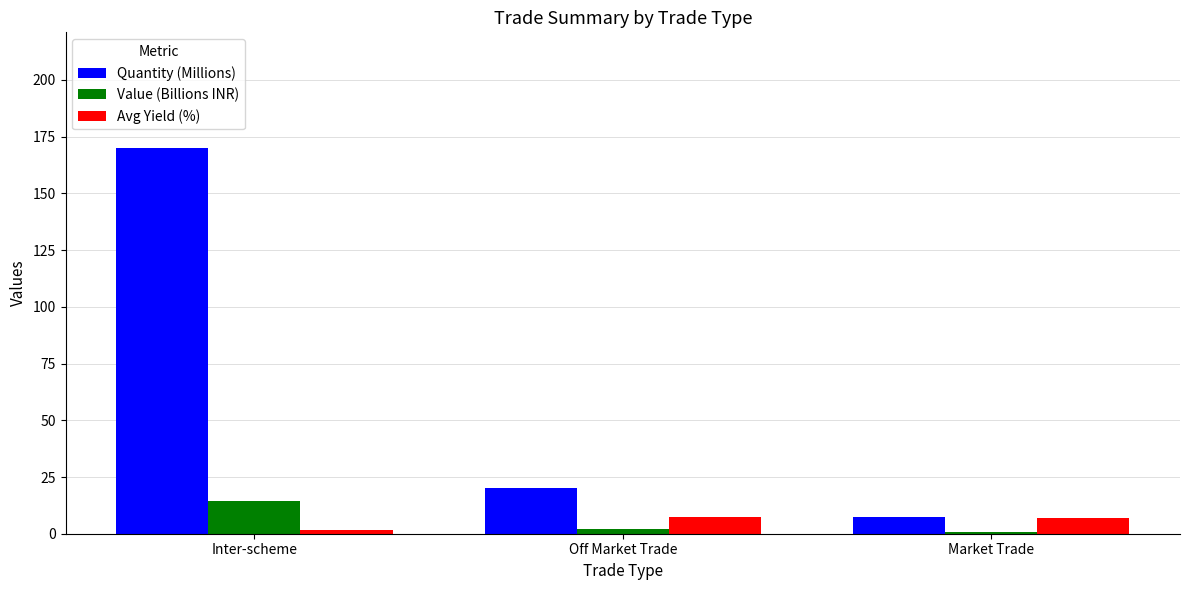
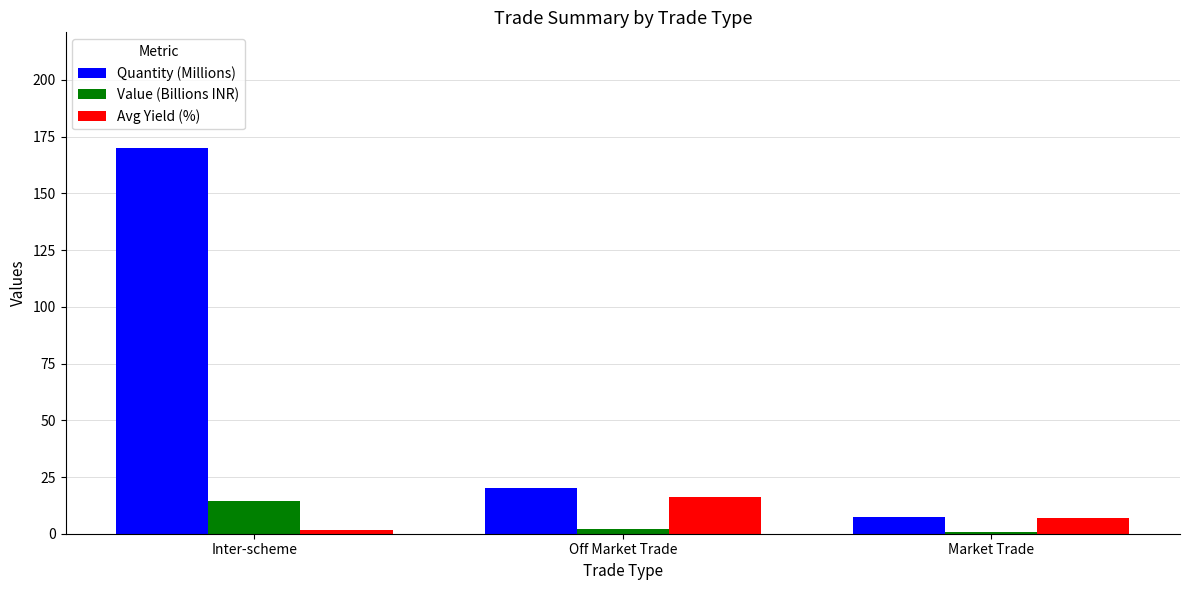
Avg Yield (%), Off Market Trade: 8 -> 16
